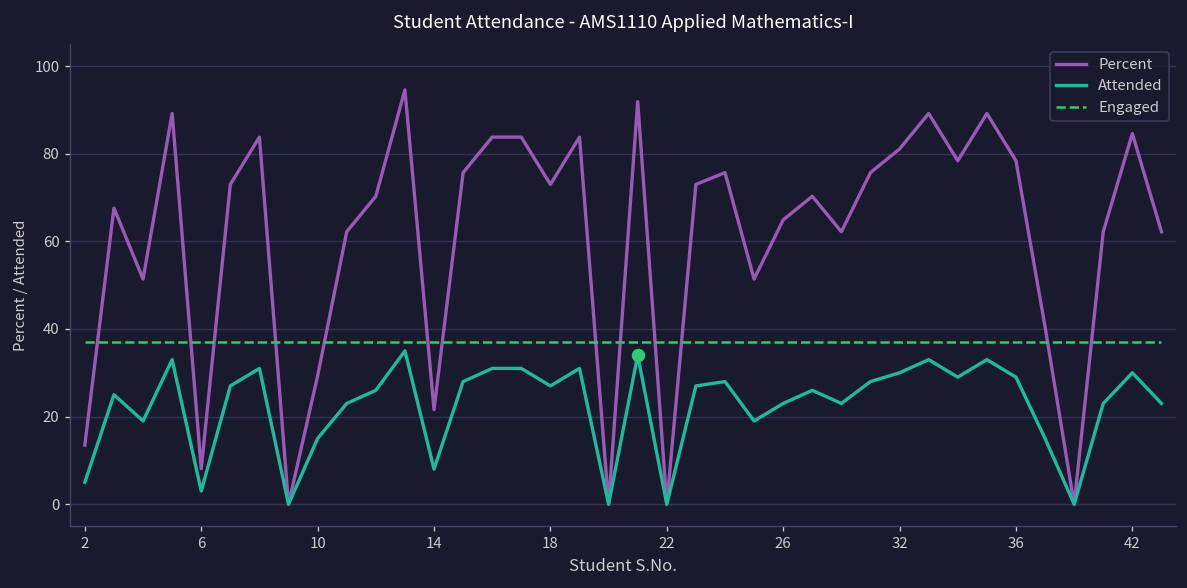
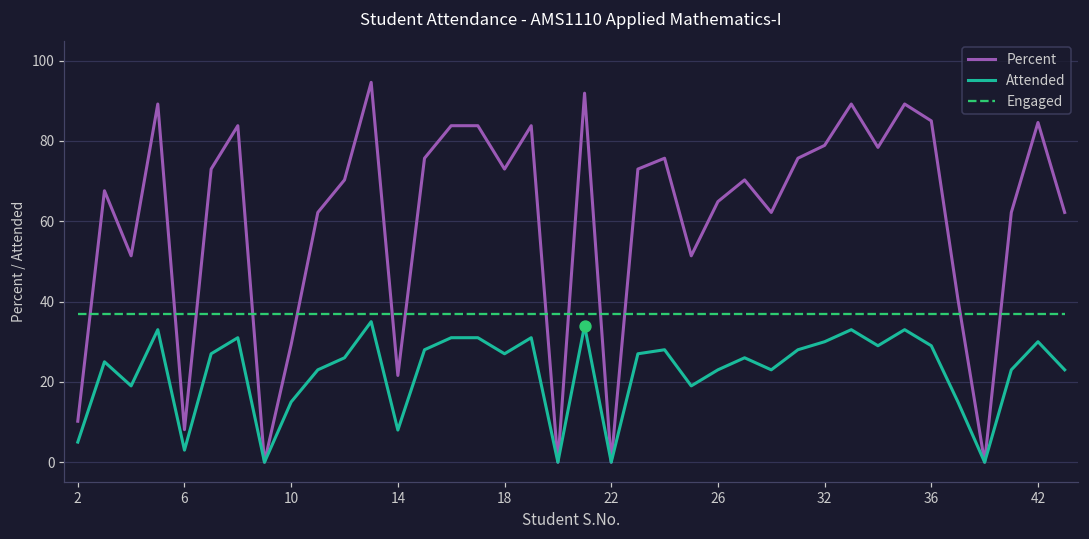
Percent, 2: 14 -> 10
Percent, 32: 81 -> 79
Percent, 36: 78 -> 85
